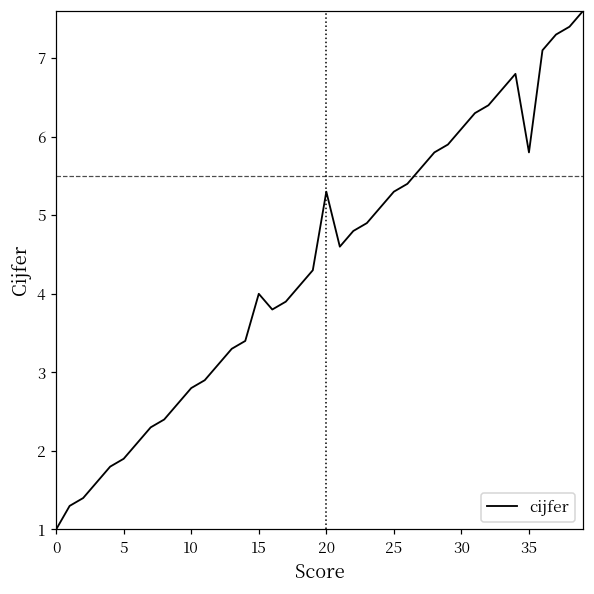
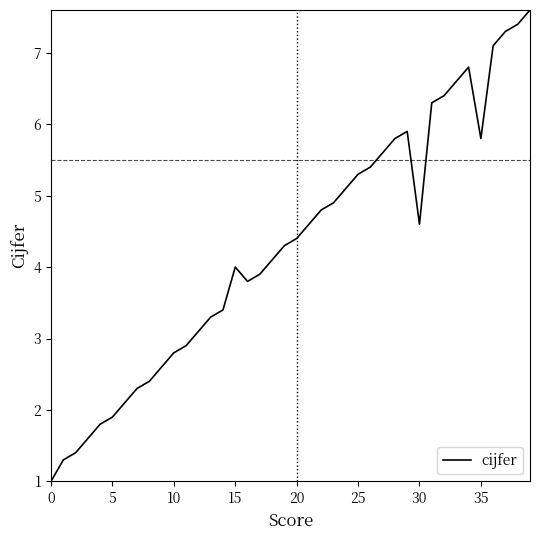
20: 5.3 -> 4.4
30: 6.1 -> 4.6
